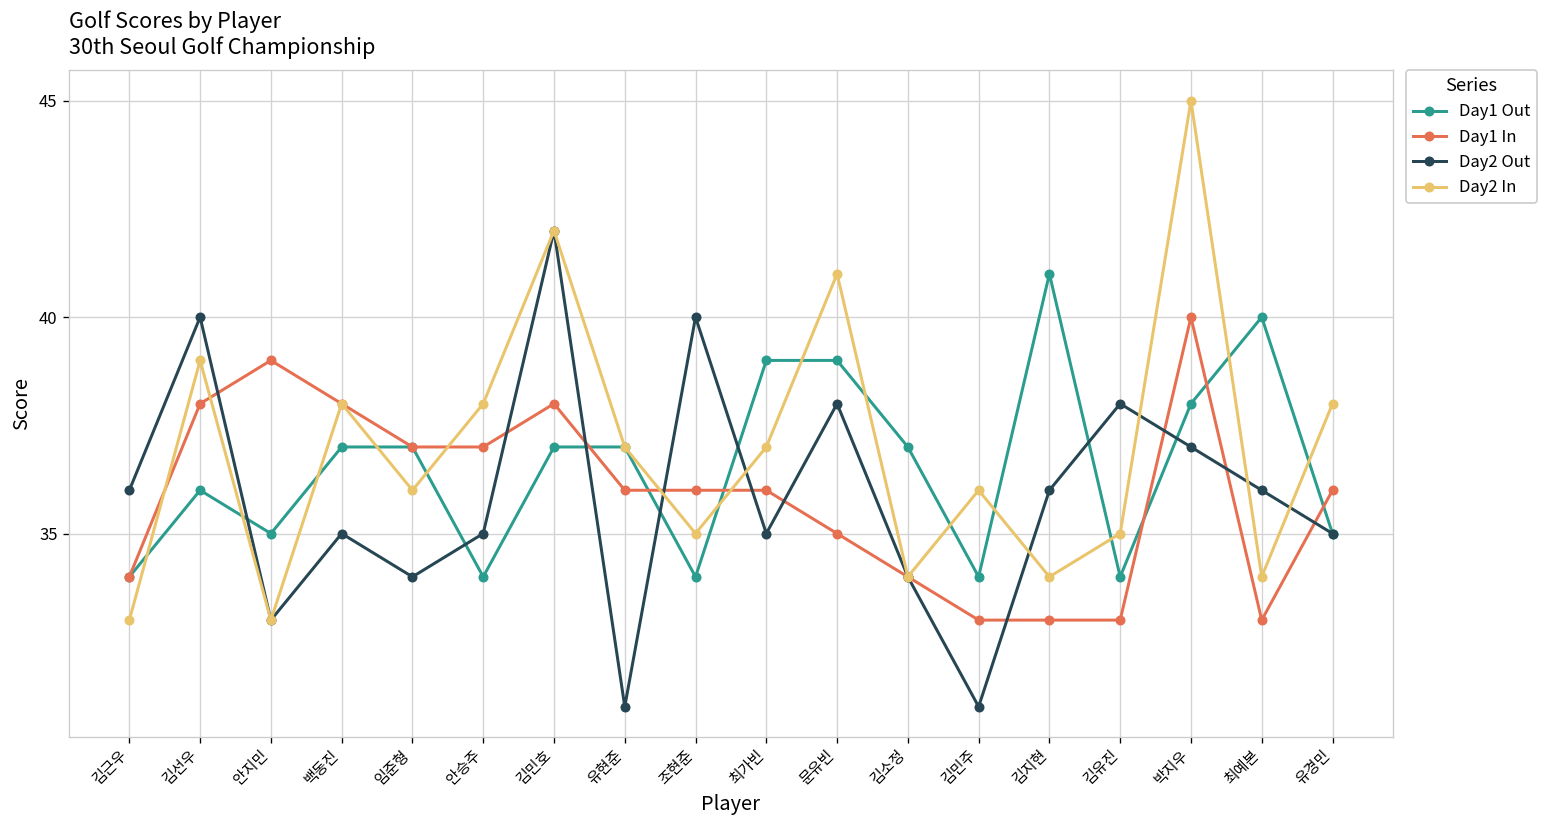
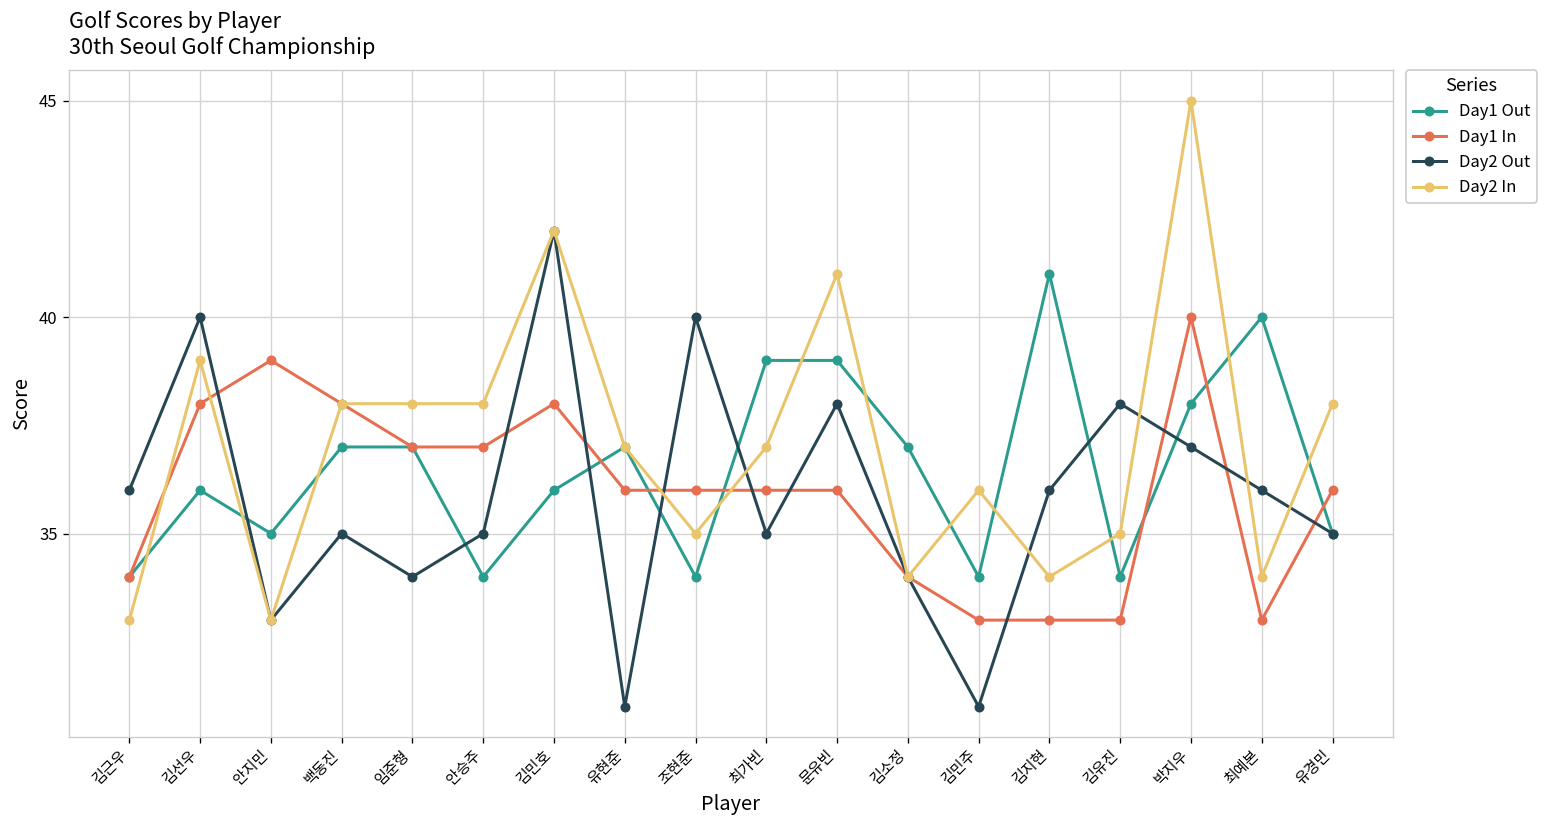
Day2 In, 임준형: 36 -> 38
Day1 Out, 김민호: 37 -> 36
Day1 In, 문유빈: 35 -> 36
